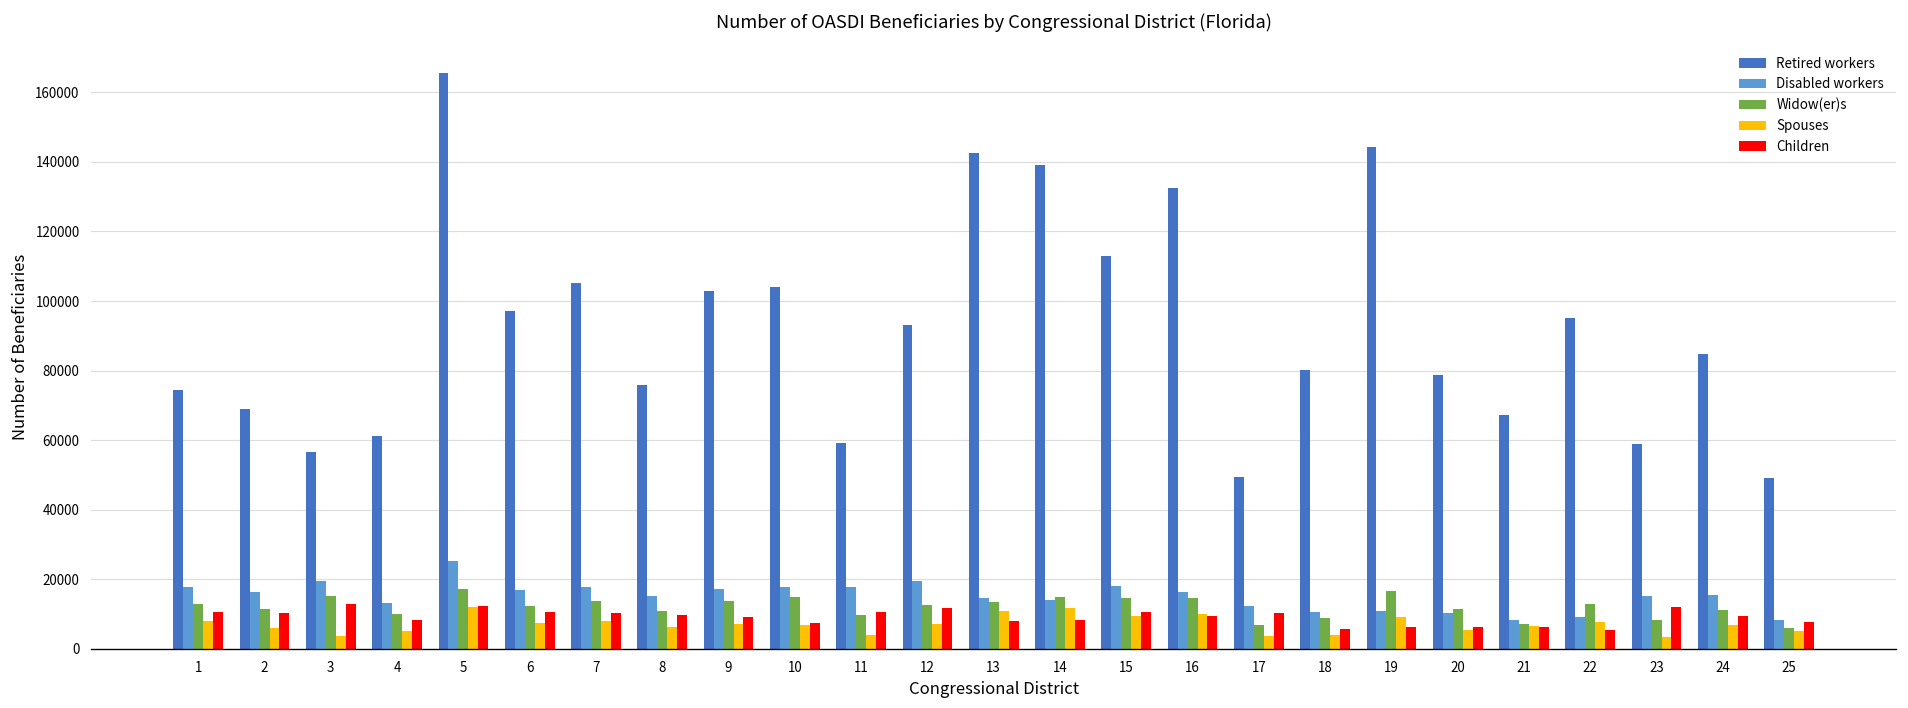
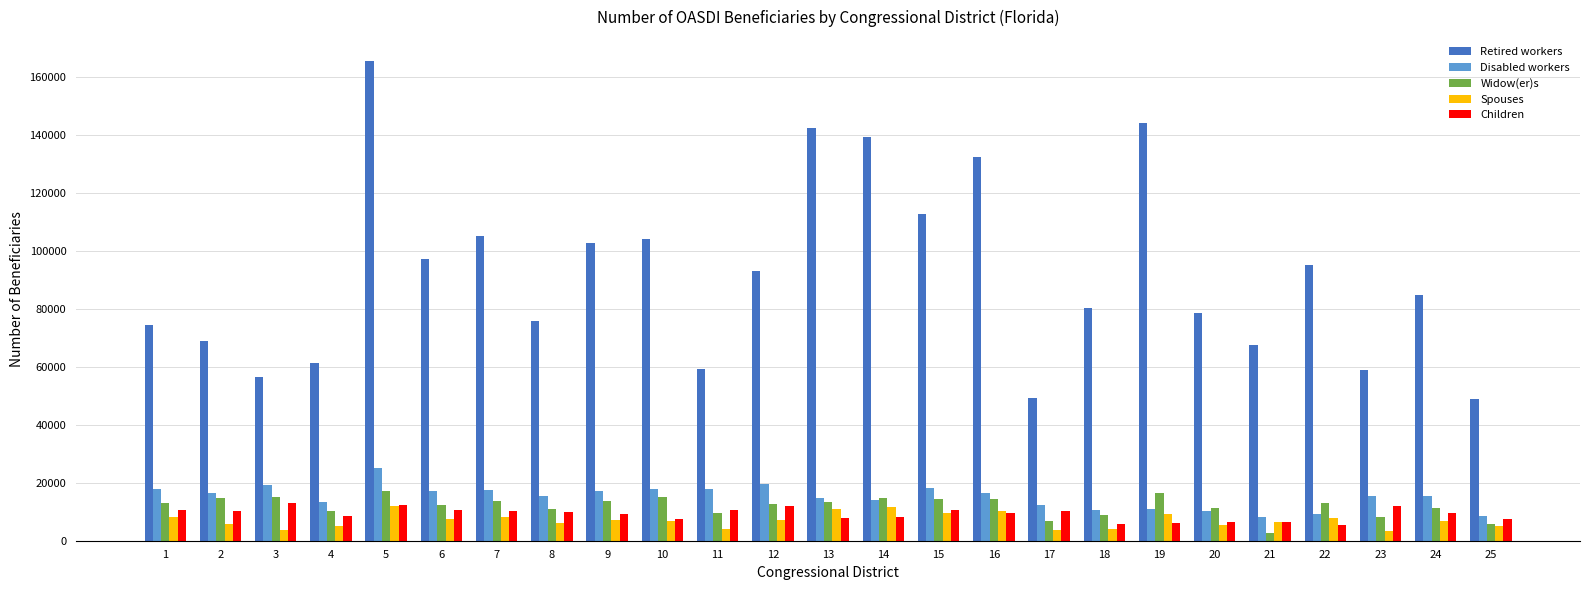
Widow(er)s, 2: 11000 -> 15000
Widow(er)s, 21: 7000 -> 3000
